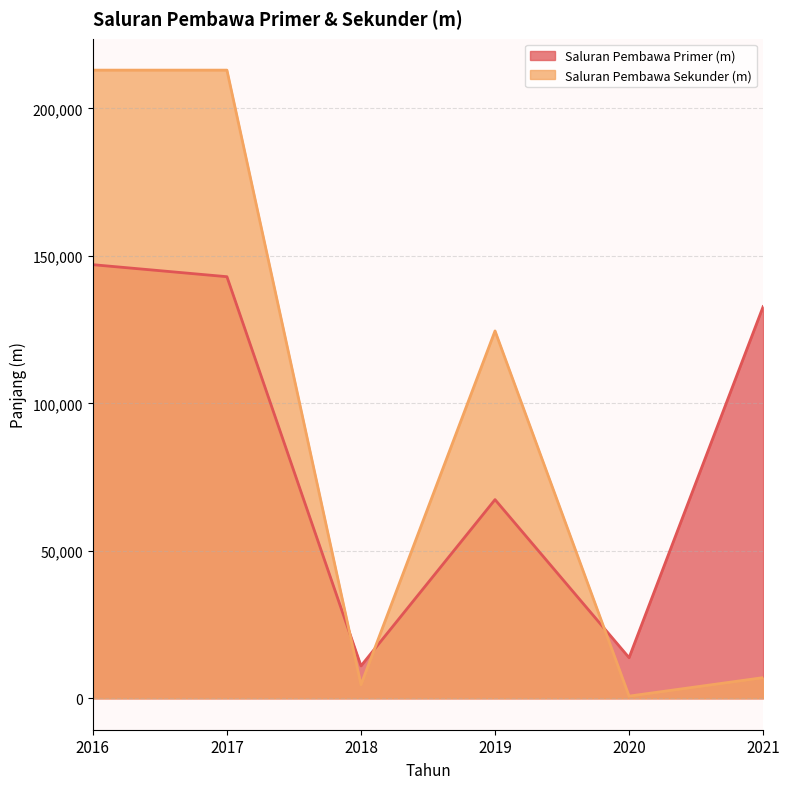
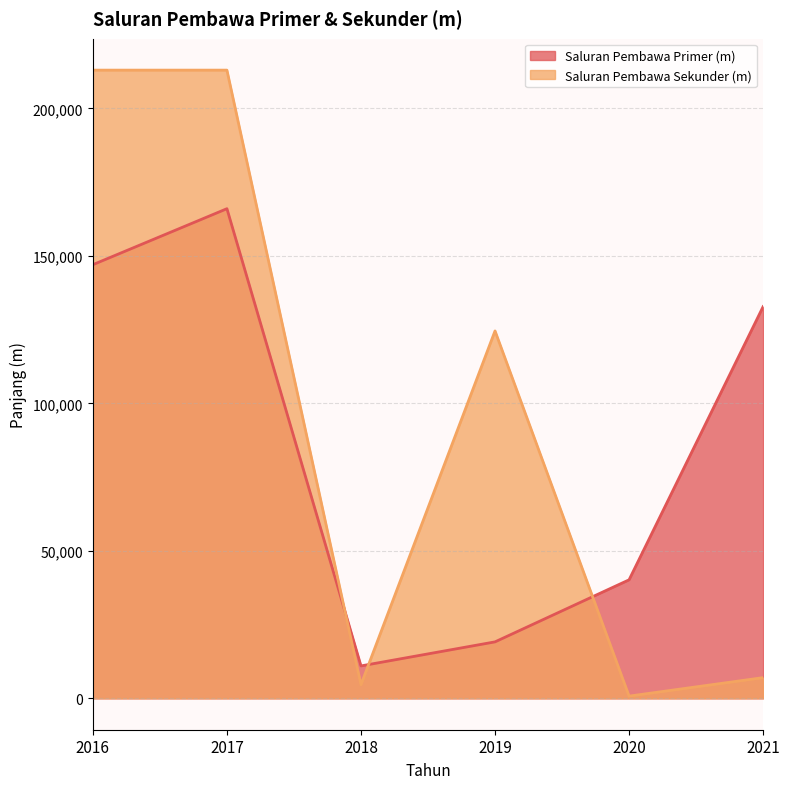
Saluran Pembawa Primer (m), 2017: 143,000 -> 166,000
Saluran Pembawa Primer (m), 2019: 67,000 -> 19,000
Saluran Pembawa Primer (m), 2020: 14,000 -> 40,000
